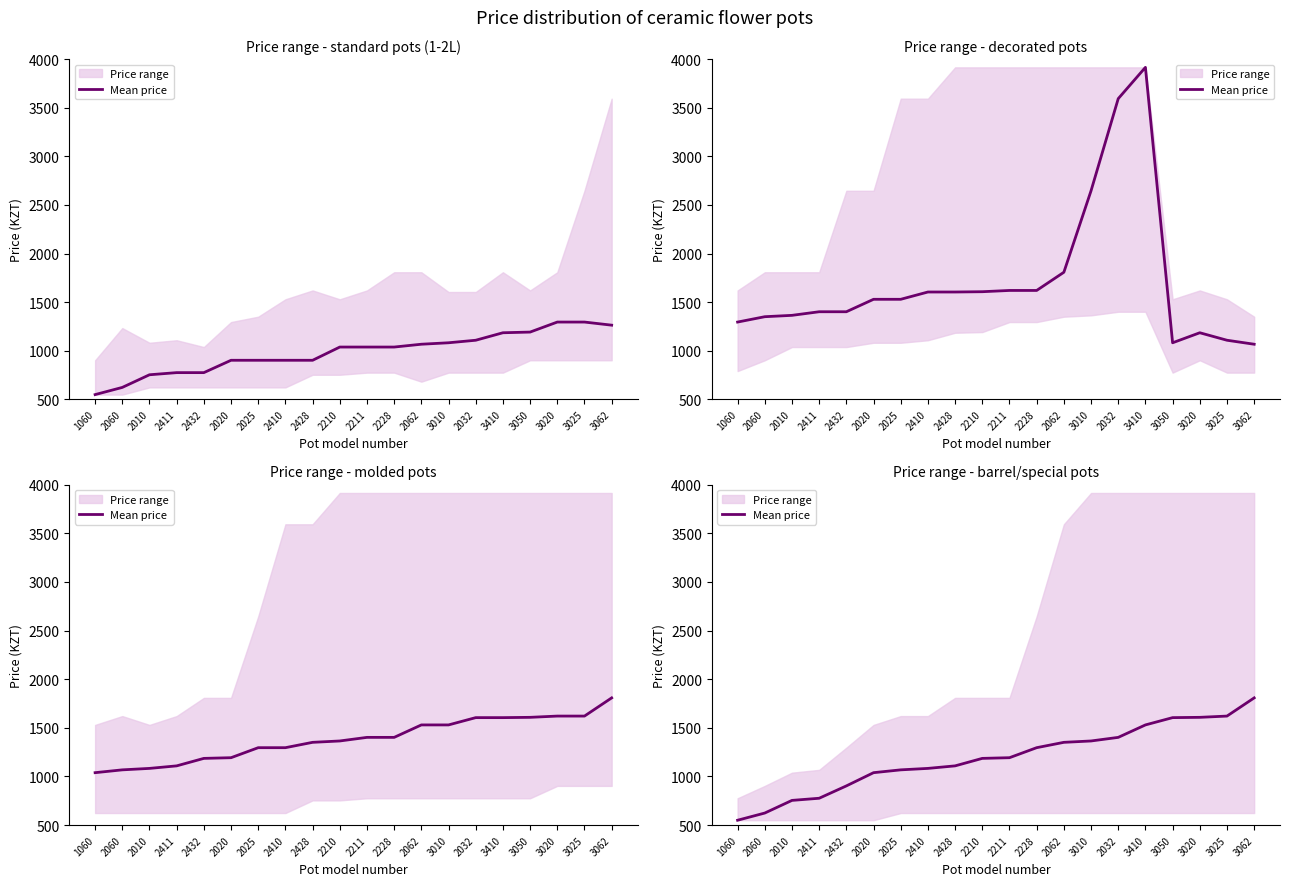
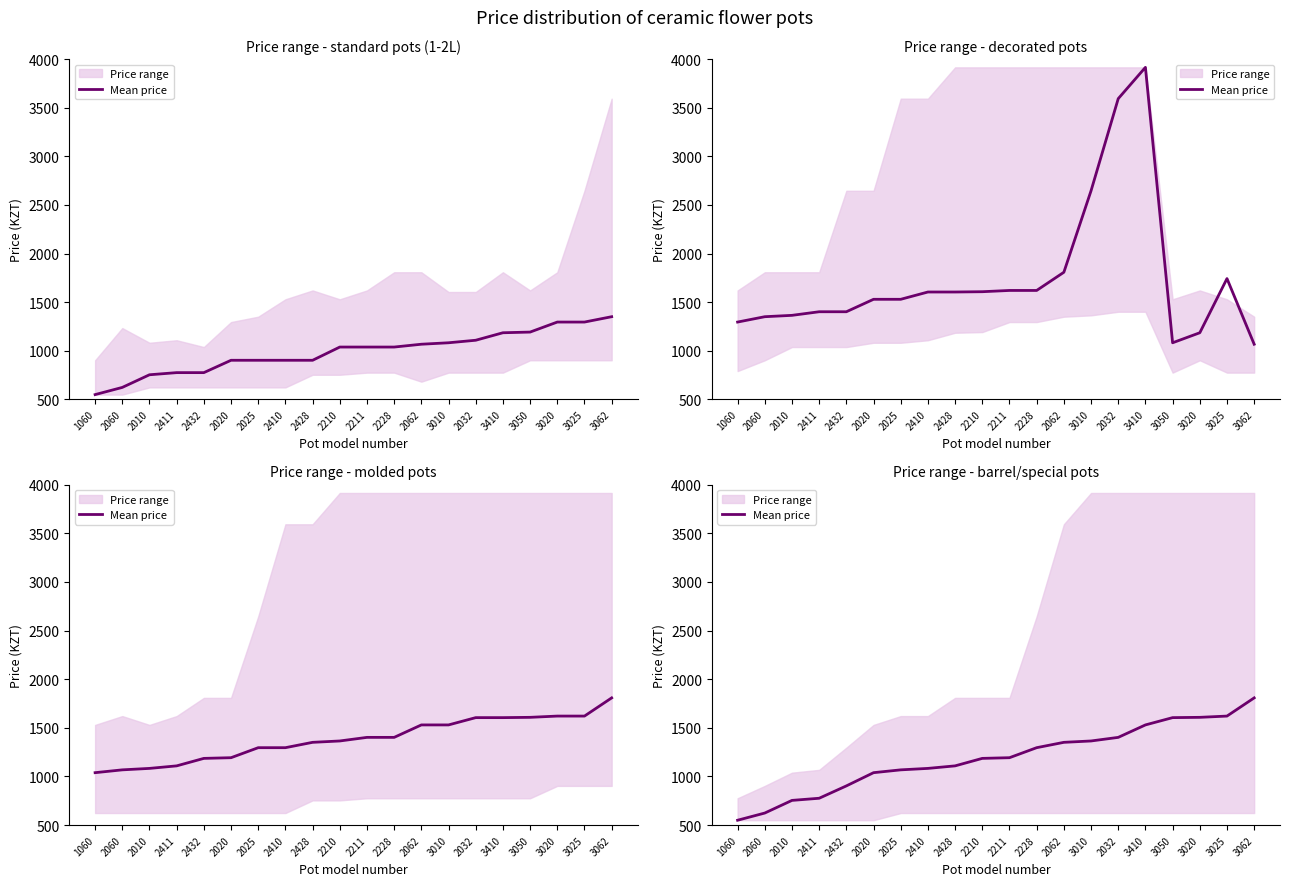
Price range - standard pots (1-2L), Mean price, 3062: 1300 -> 1400
Price range - decorated pots, Mean price, 3025: 1100 -> 1700
